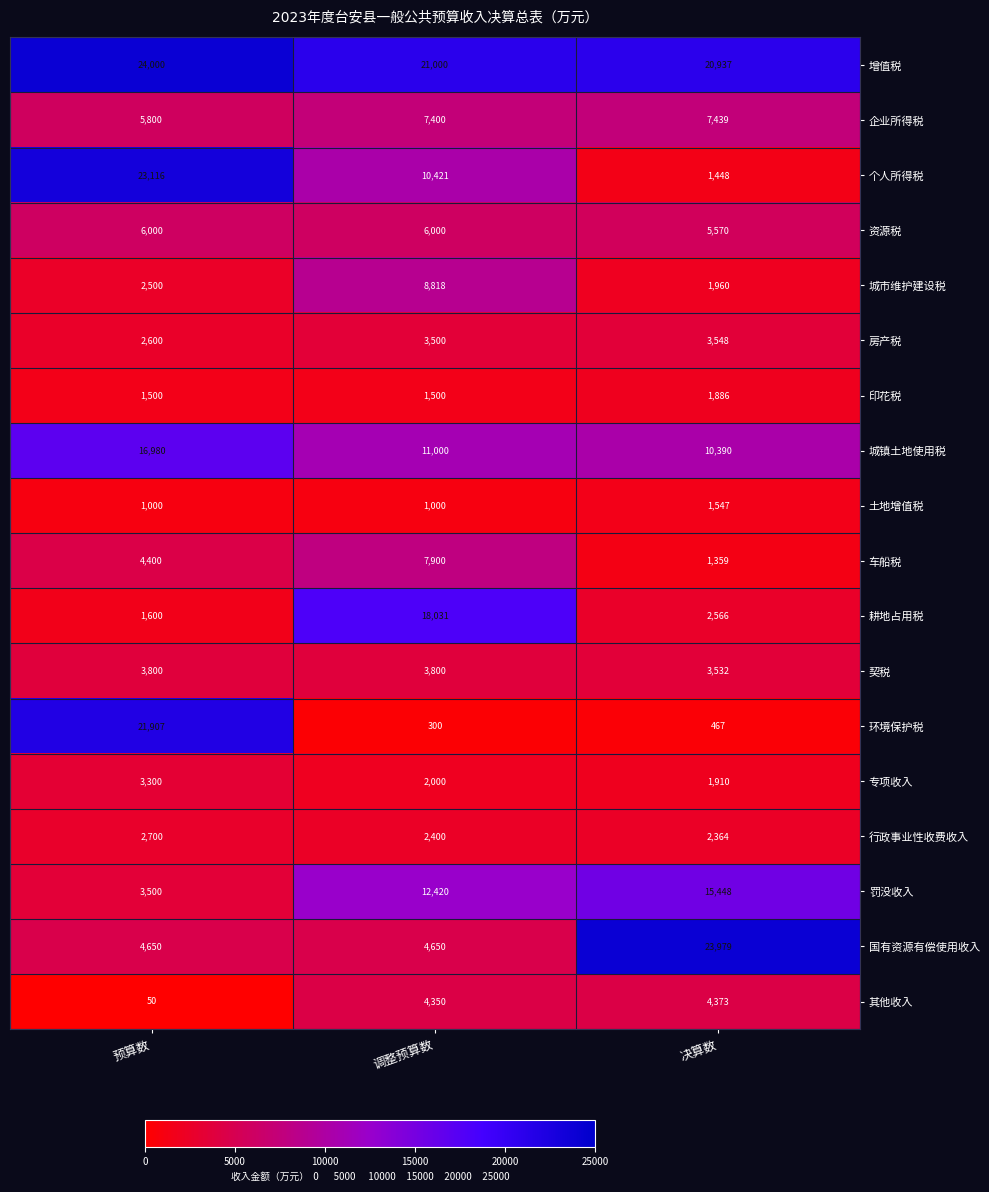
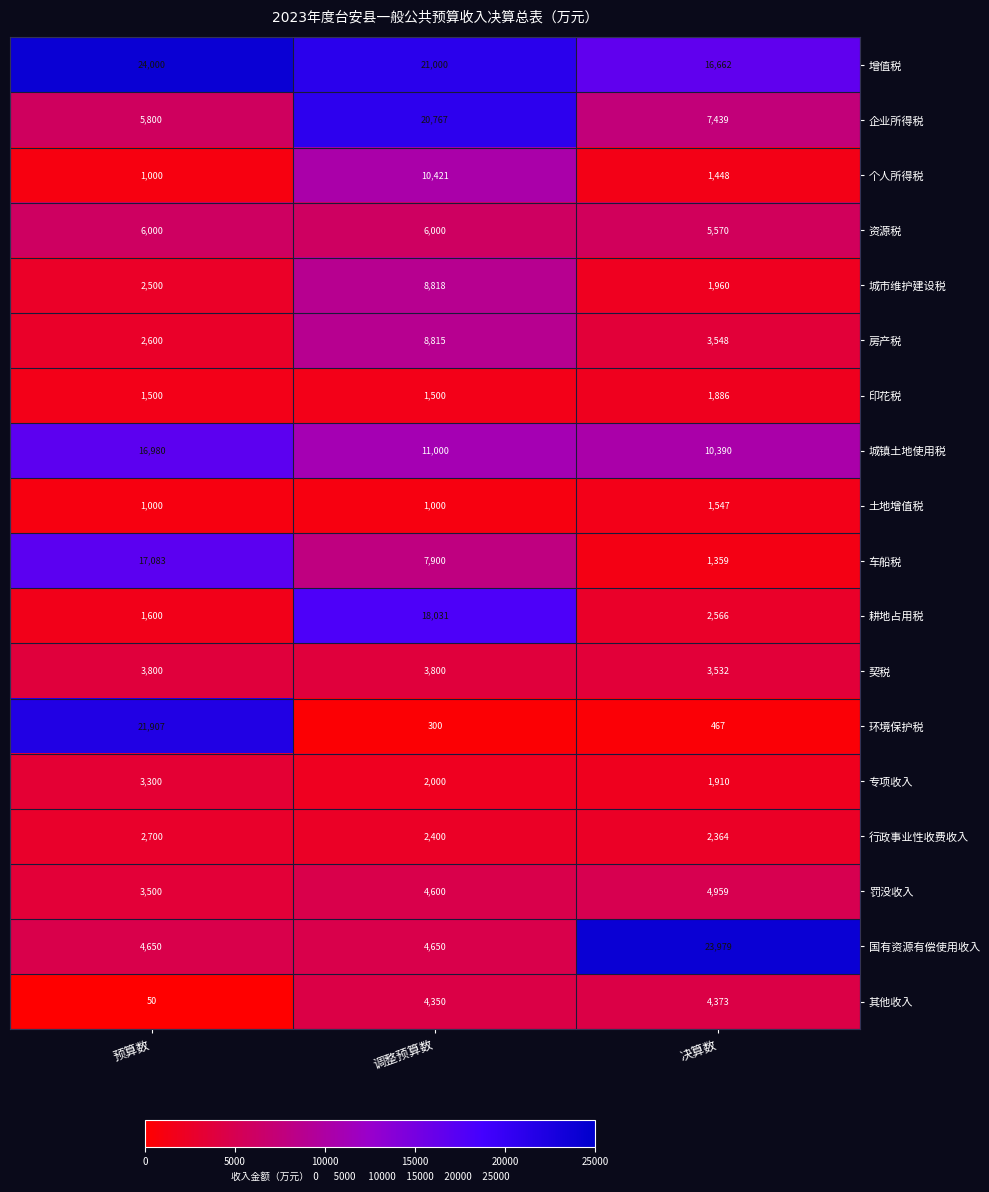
增值税, 决算数: 20,937 -> 16,662
企业所得税, 调整预算数: 7,400 -> 20,767
个人所得税, 预算数: 23,116 -> 1,000
房产税, 调整预算数: 3,500 -> 8,815
车船税, 预算数: 4,400 -> 17,083
罚没收入, 调整预算数: 12,420 -> 4,600
罚没收入, 决算数: 15,448 -> 4,959
